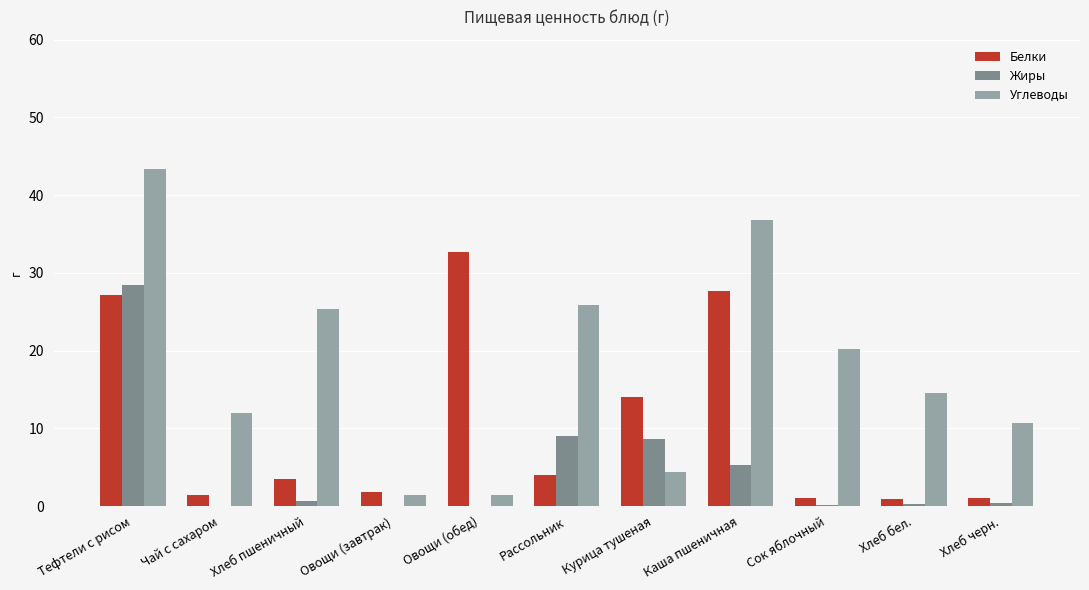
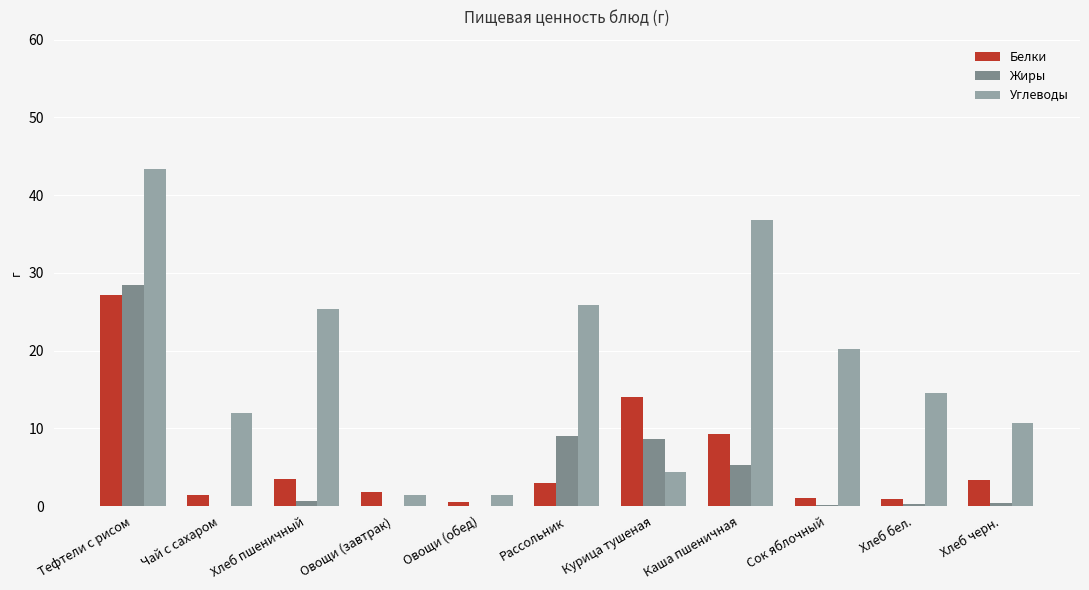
Белки, Овощи (обед): 33 -> 0
Белки, Рассольник: 4 -> 3
Белки, Каша пшеничная: 28 -> 9
Белки, Хлеб черн.: 1 -> 3
